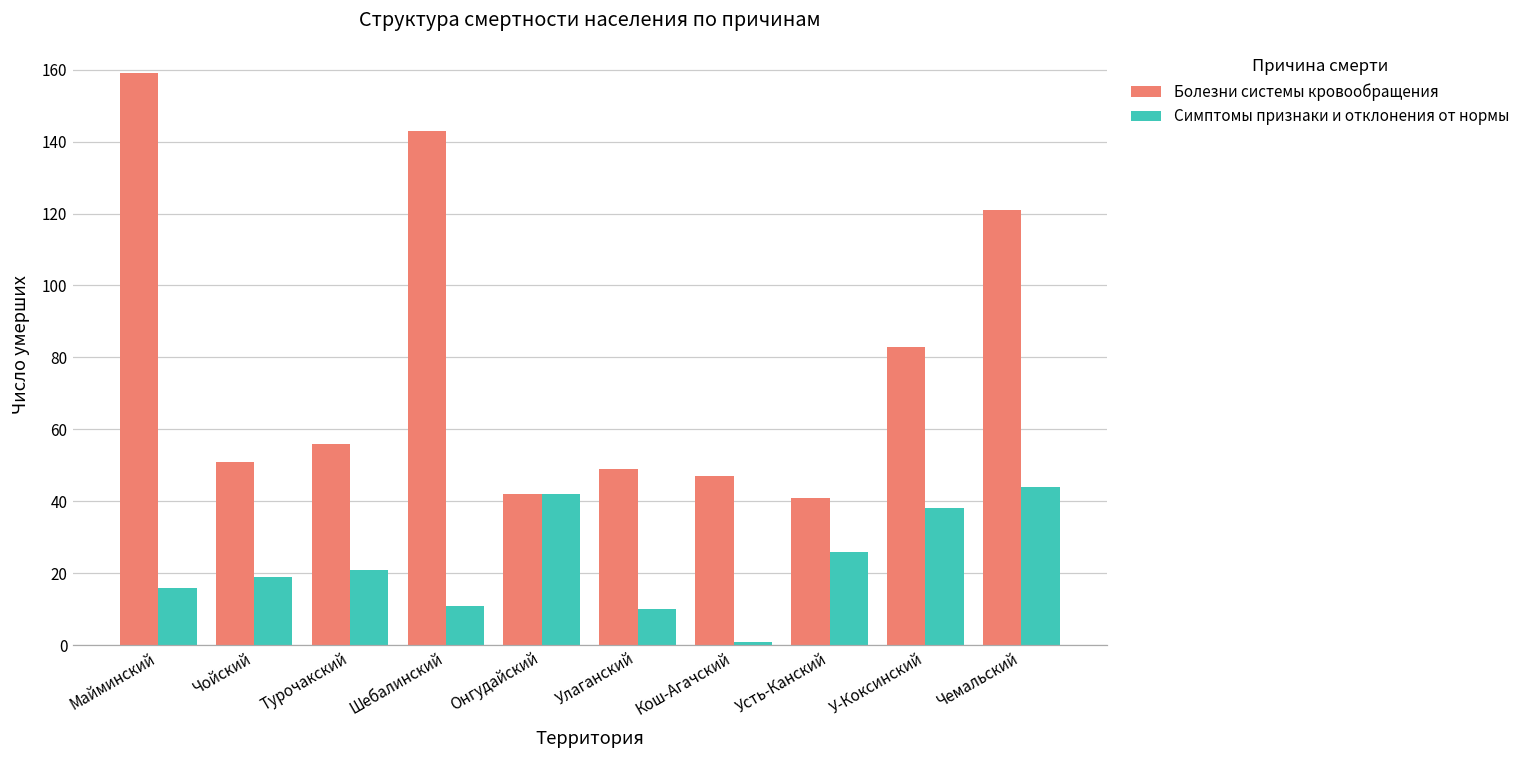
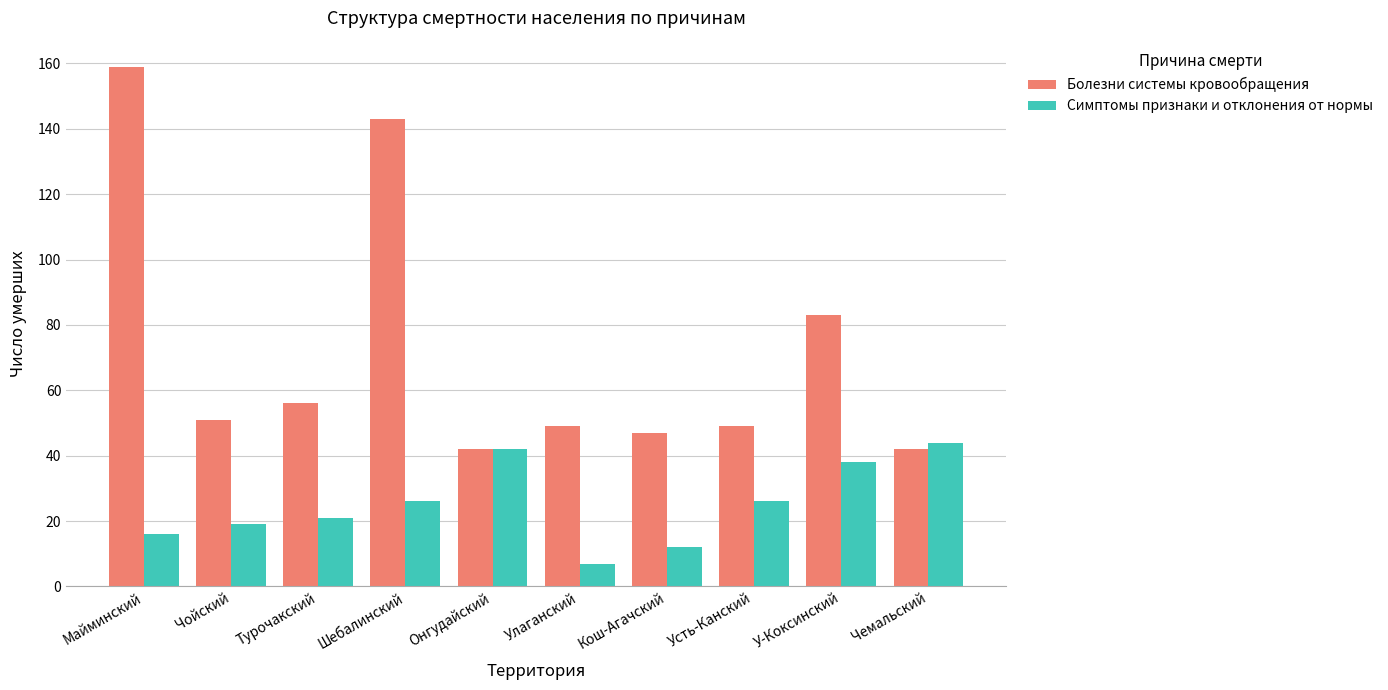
Симптомы признаки и отклонения от нормы, Шебалинский: 11 -> 26
Симптомы признаки и отклонения от нормы, Улаганский: 10 -> 7
Симптомы признаки и отклонения от нормы, Кош-Агачский: 1 -> 12
Болезни системы кровообращения, Усть-Канский: 41 -> 49
Болезни системы кровообращения, Чемальский: 121 -> 42
